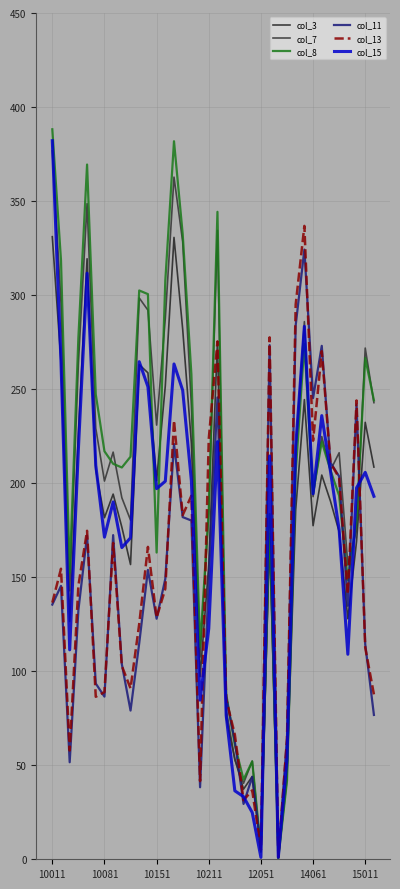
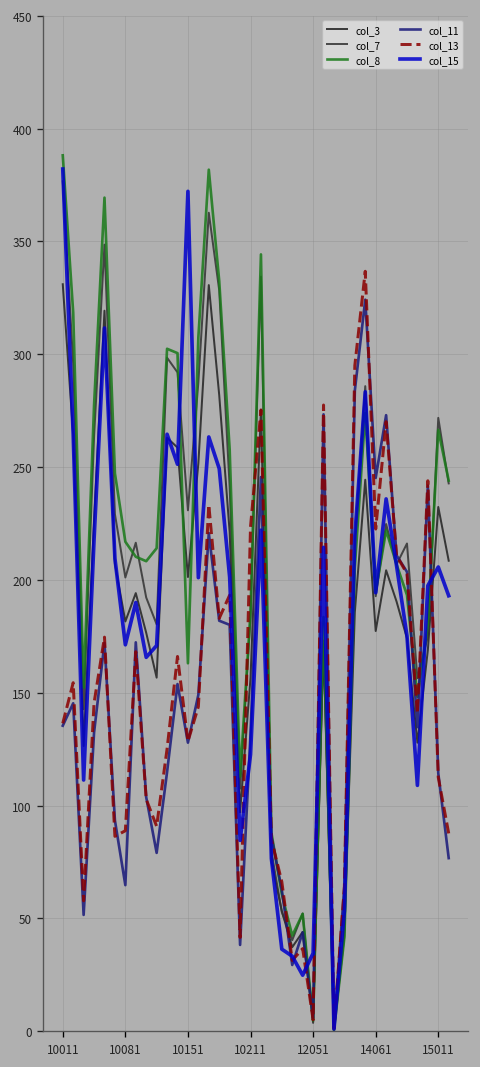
col_11, 10081: 86 -> 65
col_15, 10151: 197 -> 372
col_11, 10211: 149 -> 132
col_15, 12051: 1 -> 35
